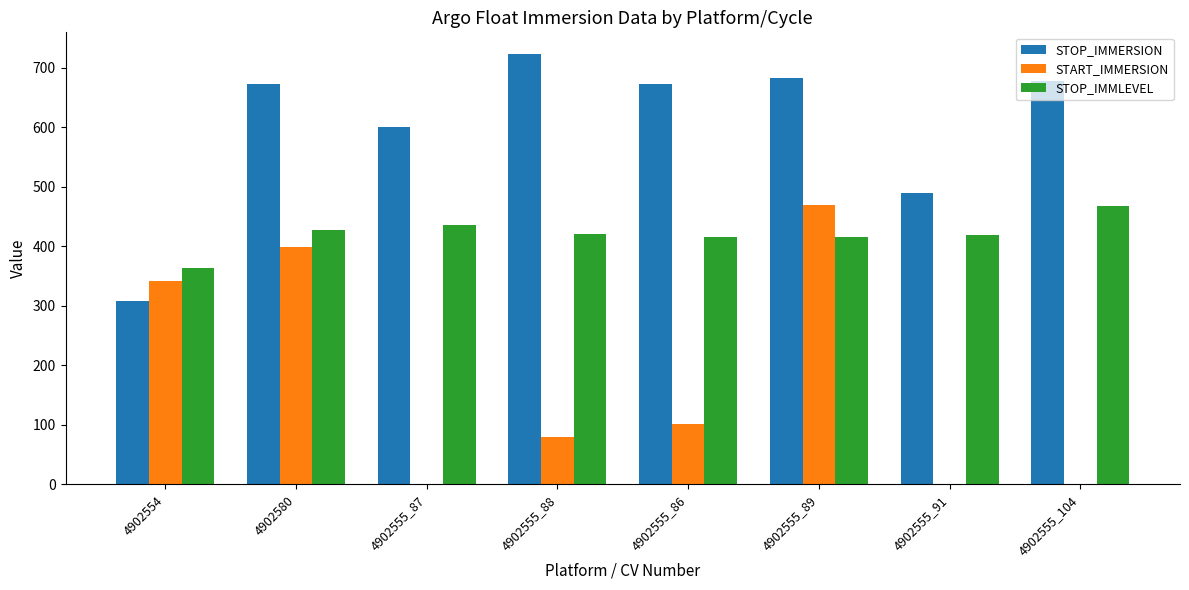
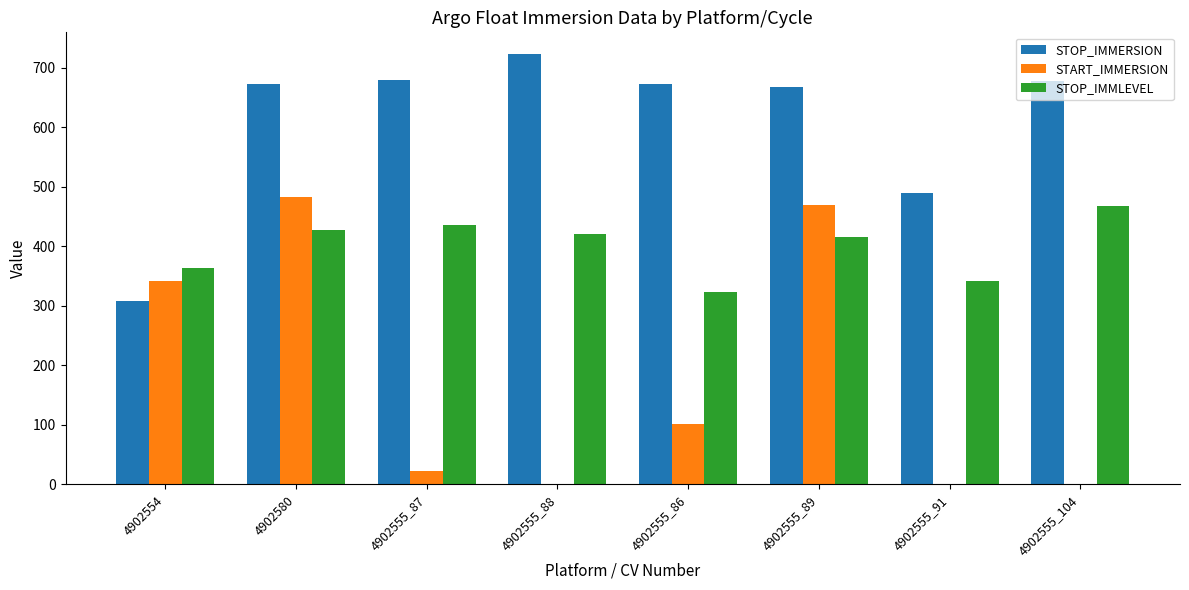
START_IMMERSION, 4902580: 400 -> 480
STOP_IMMERSION, 4902555_87: 600 -> 680
START_IMMERSION, 4902555_87: 0 -> 20
START_IMMERSION, 4902555_88: 80 -> 0
STOP_IMMLEVEL, 4902555_86: 420 -> 320
STOP_IMMERSION, 4902555_89: 680 -> 670
STOP_IMMLEVEL, 4902555_91: 420 -> 340
